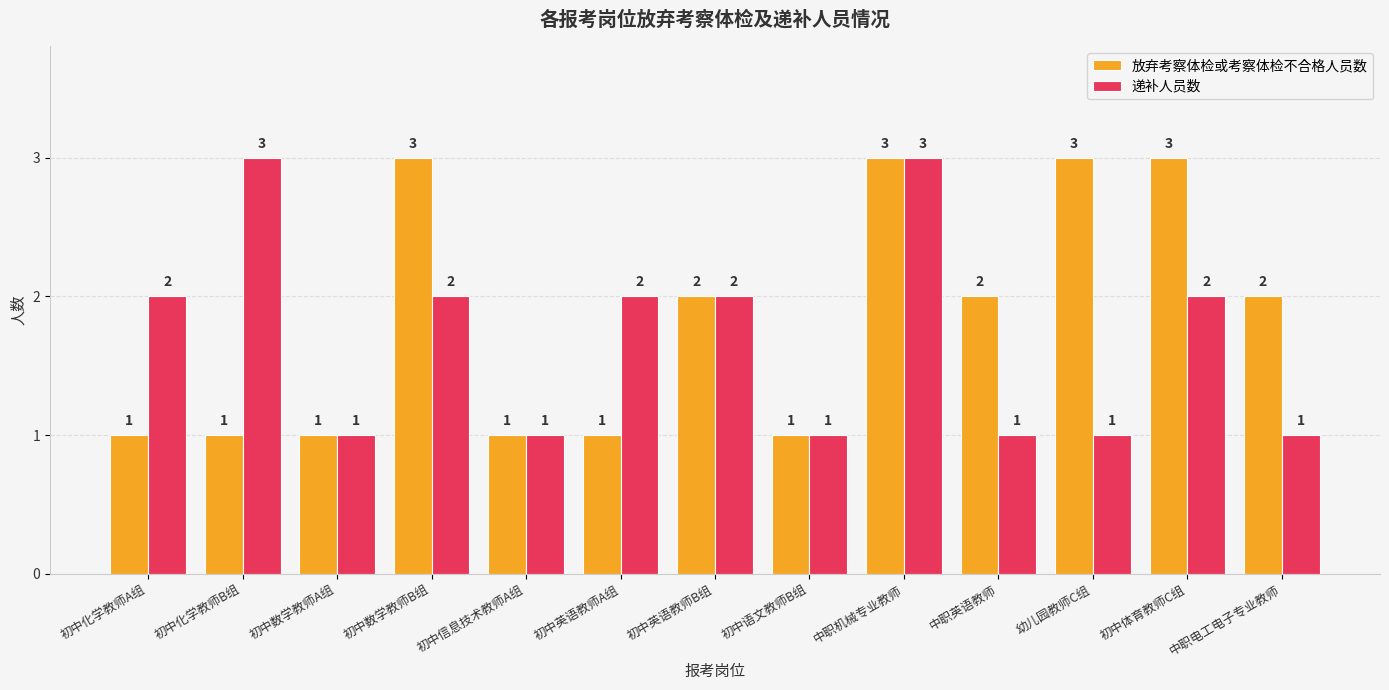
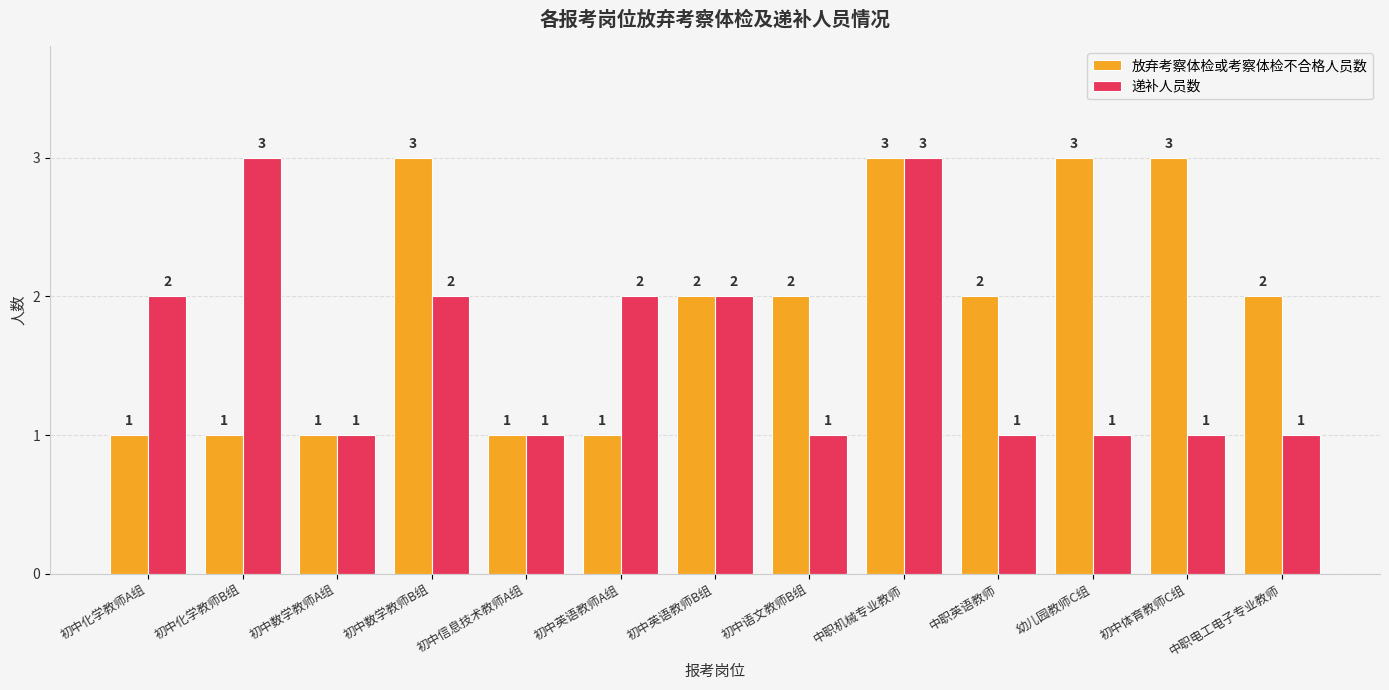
放弃考察体检或考察体检不合格人员数, 初中语文教师B组: 1 -> 2
递补人员数, 初中体育教师C组: 2 -> 1
